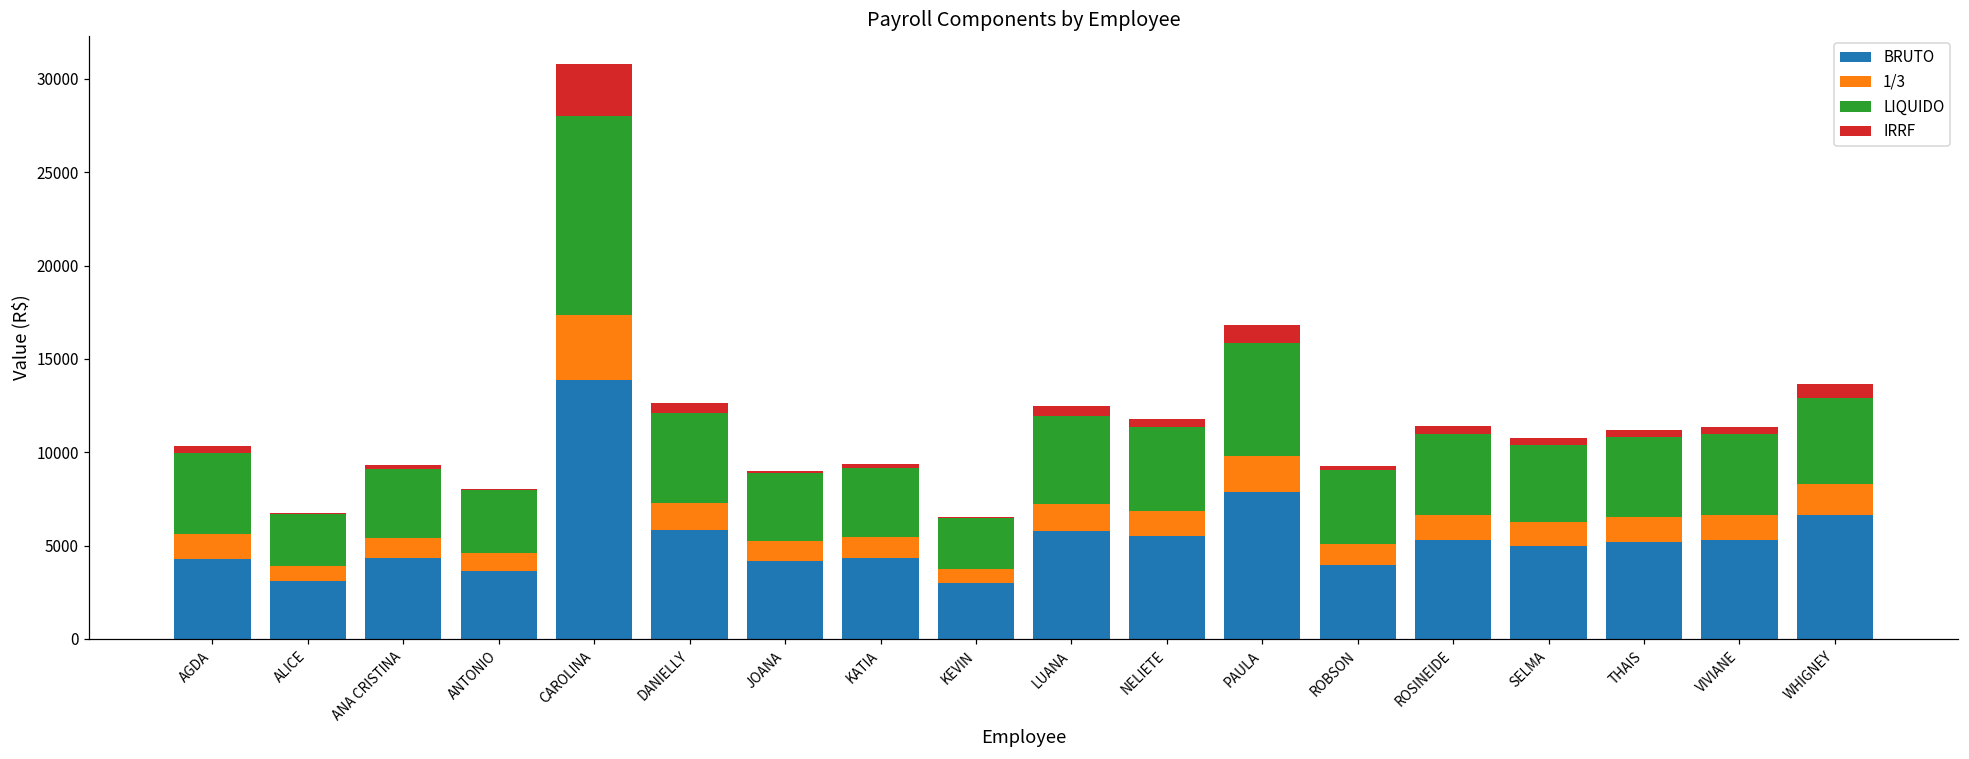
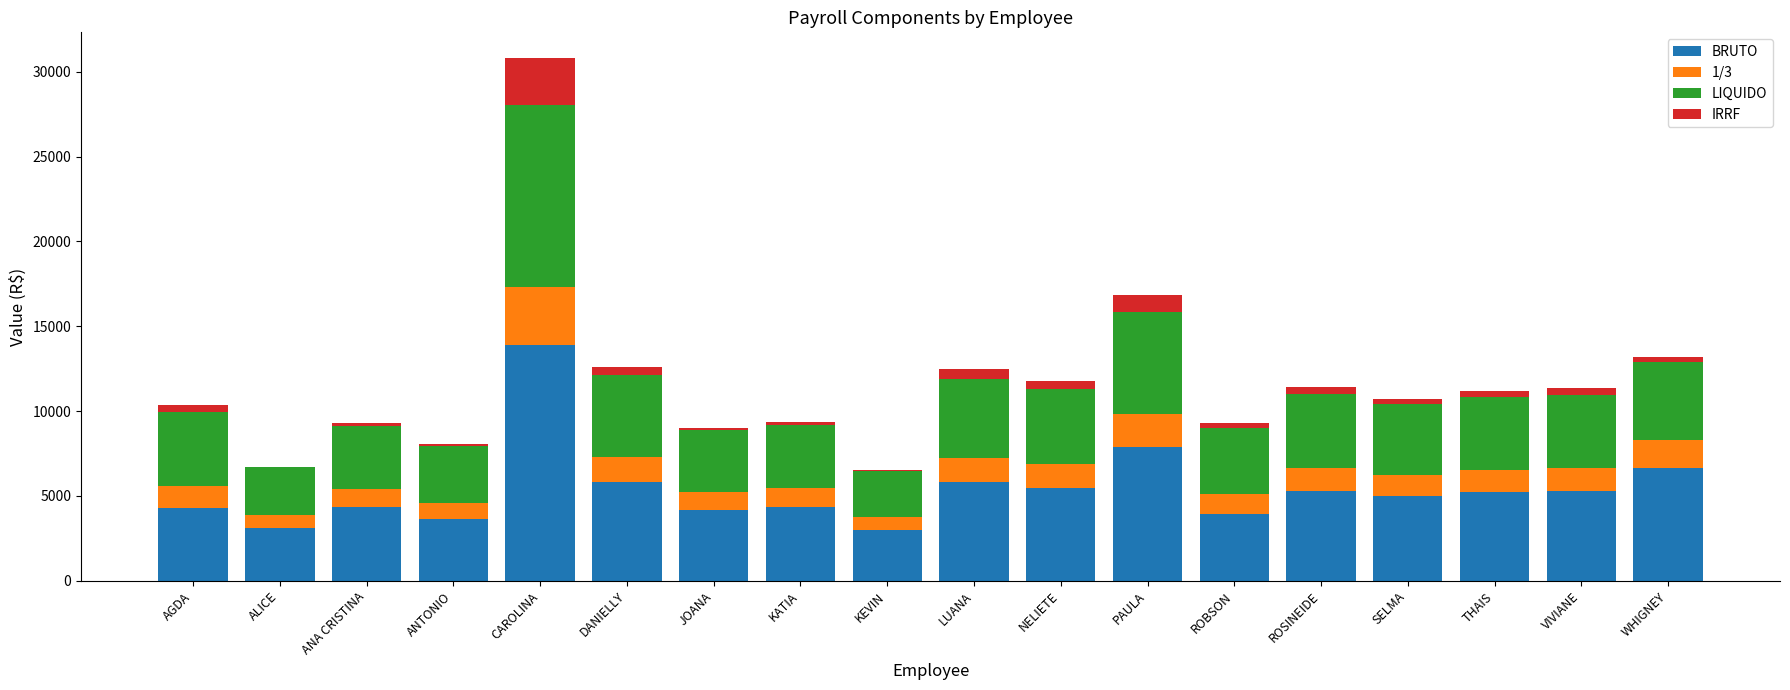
IRRF, WHIGNEY: 700 -> 300
